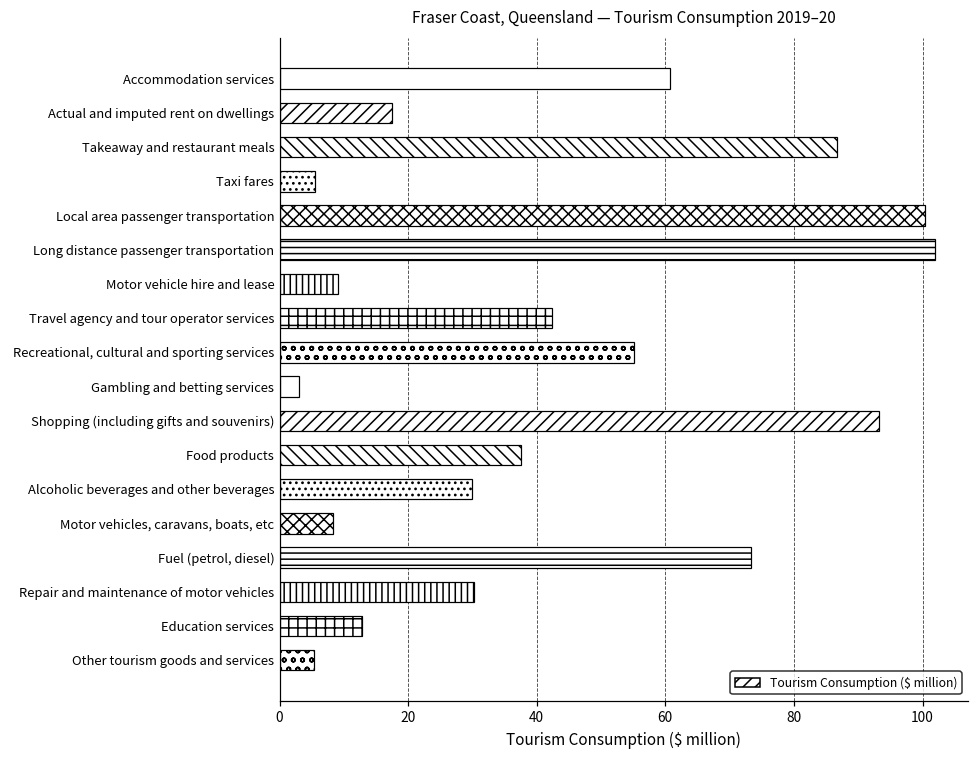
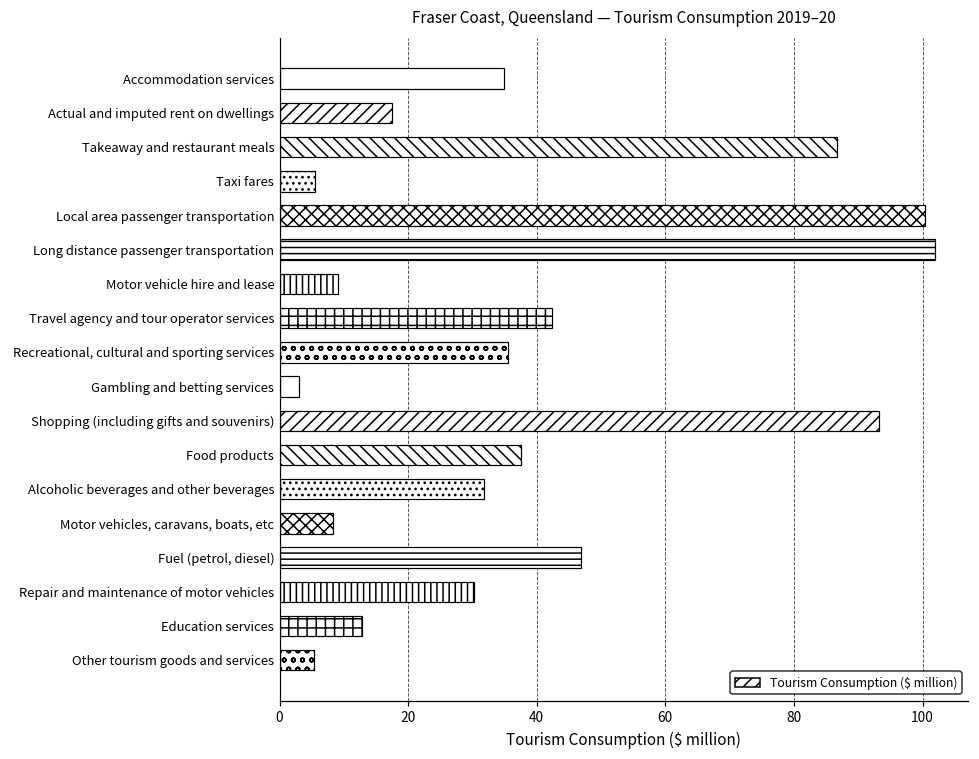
Accommodation services: 61 -> 35
Recreational, cultural and sporting services: 55 -> 36
Alcoholic beverages and other beverages: 30 -> 32
Fuel (petrol, diesel): 73 -> 47
